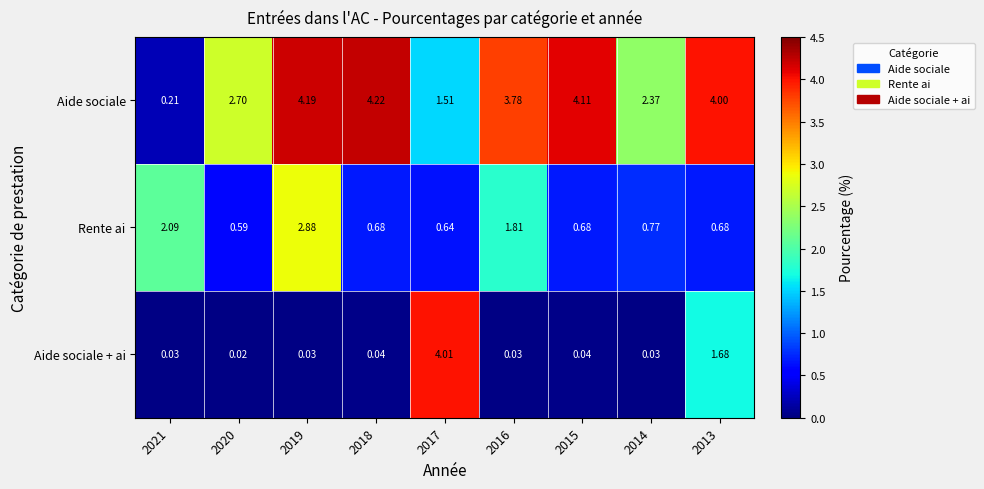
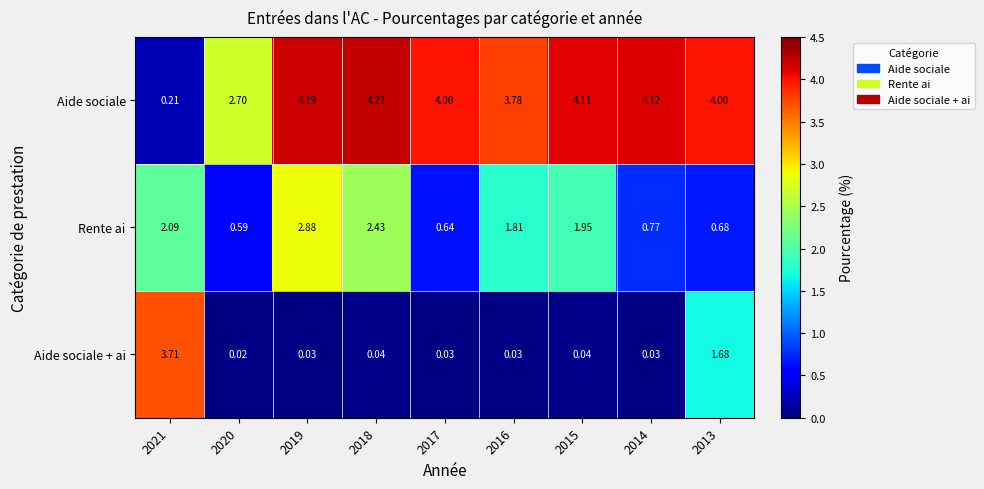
Aide sociale, 2017: 1.51 -> 4.00
Aide sociale, 2014: 2.37 -> 4.12
Rente ai, 2018: 0.68 -> 2.43
Rente ai, 2015: 0.68 -> 1.95
Aide sociale + ai, 2021: 0.03 -> 3.71
Aide sociale + ai, 2017: 4.01 -> 0.03
